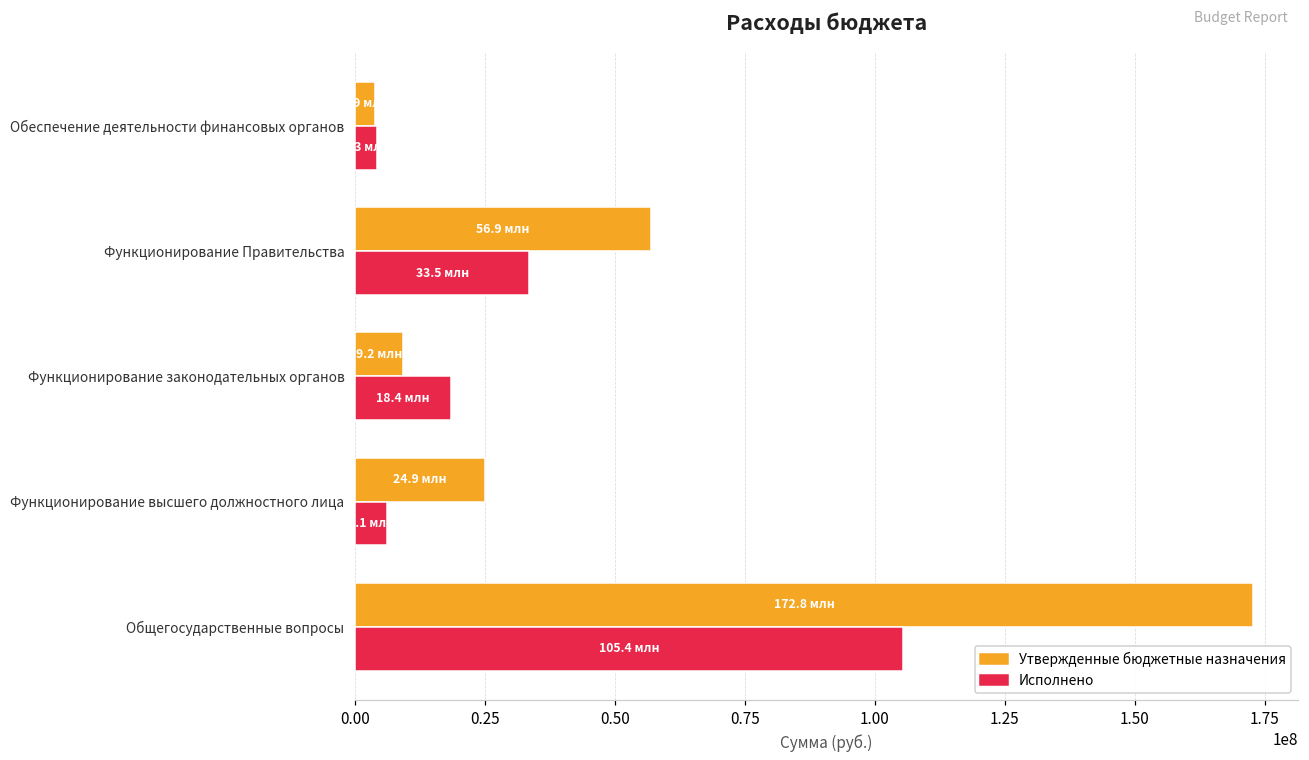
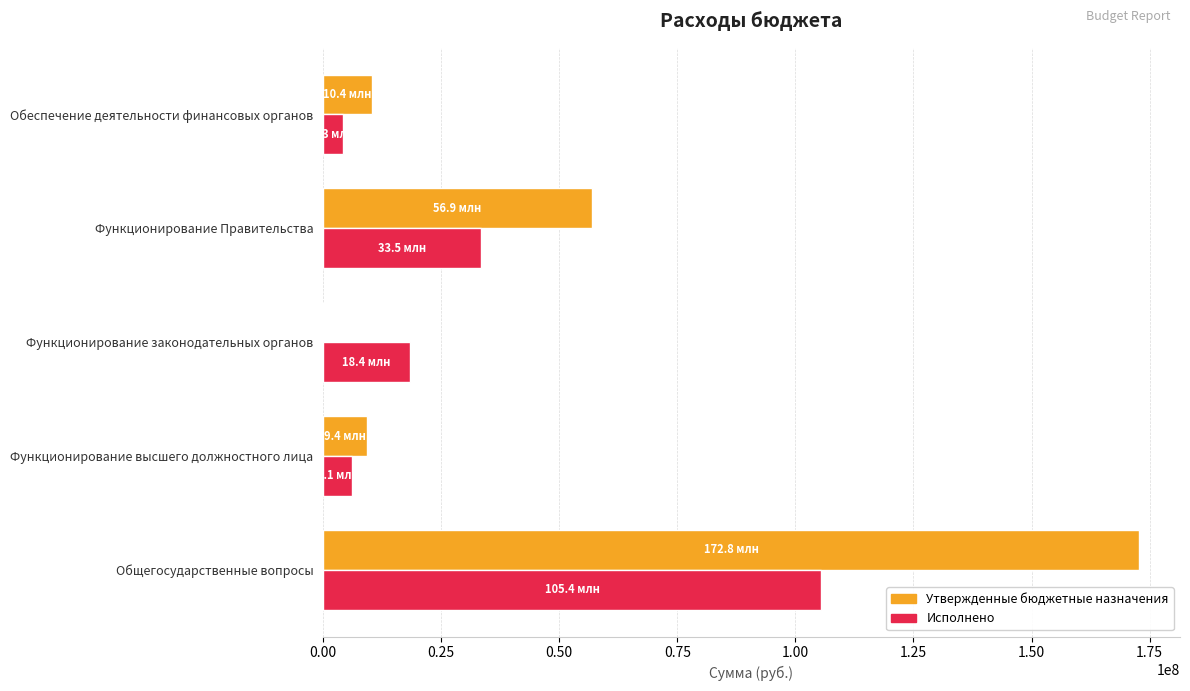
Утвержденные бюджетные назначения, Обеспечение деятельности финансовых органов: 4000000 -> 10000000
Утвержденные бюджетные назначения, Функционирование законодательных органов: 9000000 -> 0
Утвержденные бюджетные назначения, Функционирование высшего должностного лица: 24.9 -> 9.4
